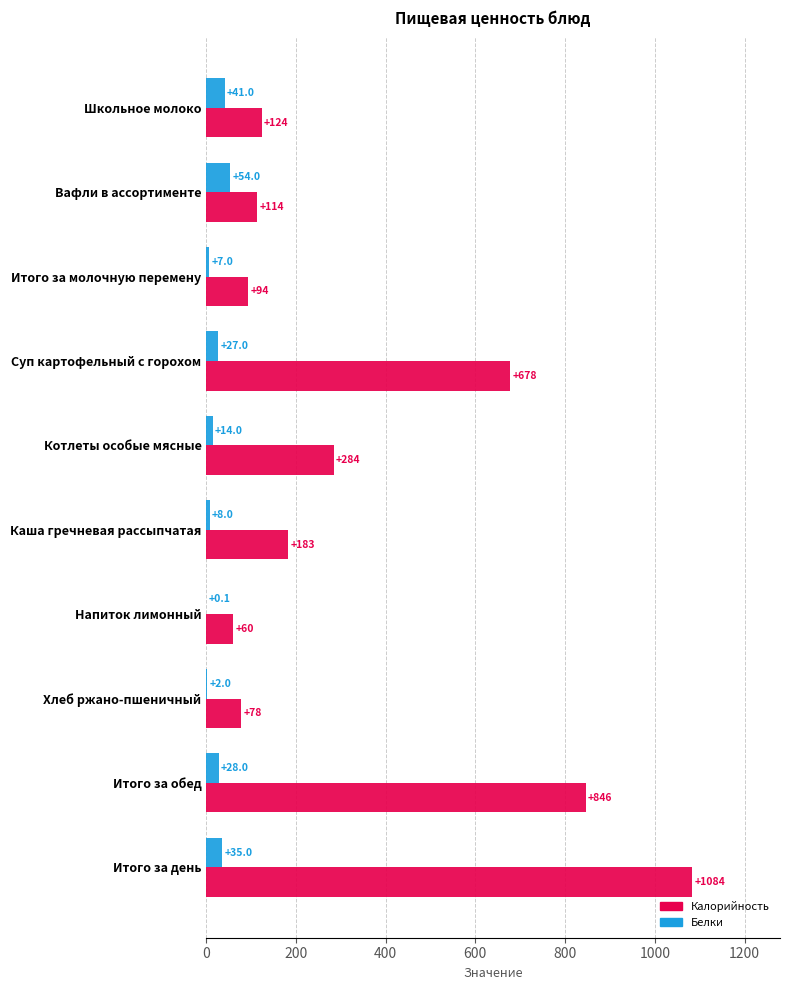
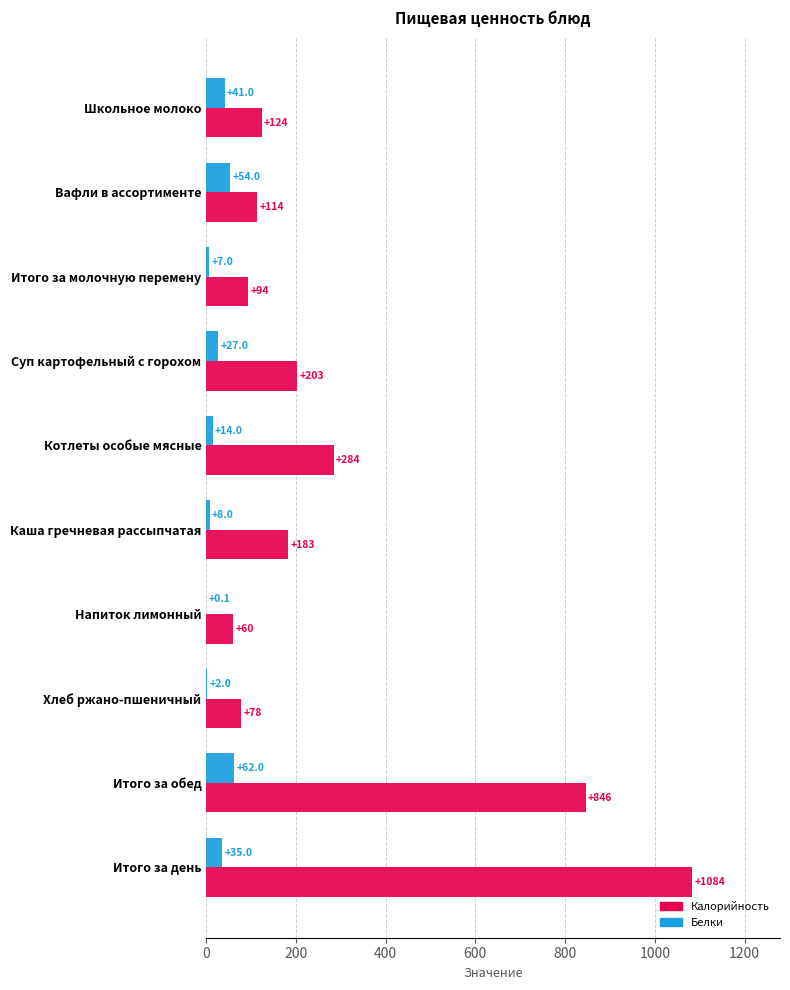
Калорийность, Суп картофельный с горохом: +678 -> +203
Белки, Итого за обед: +28.0 -> +62.0
